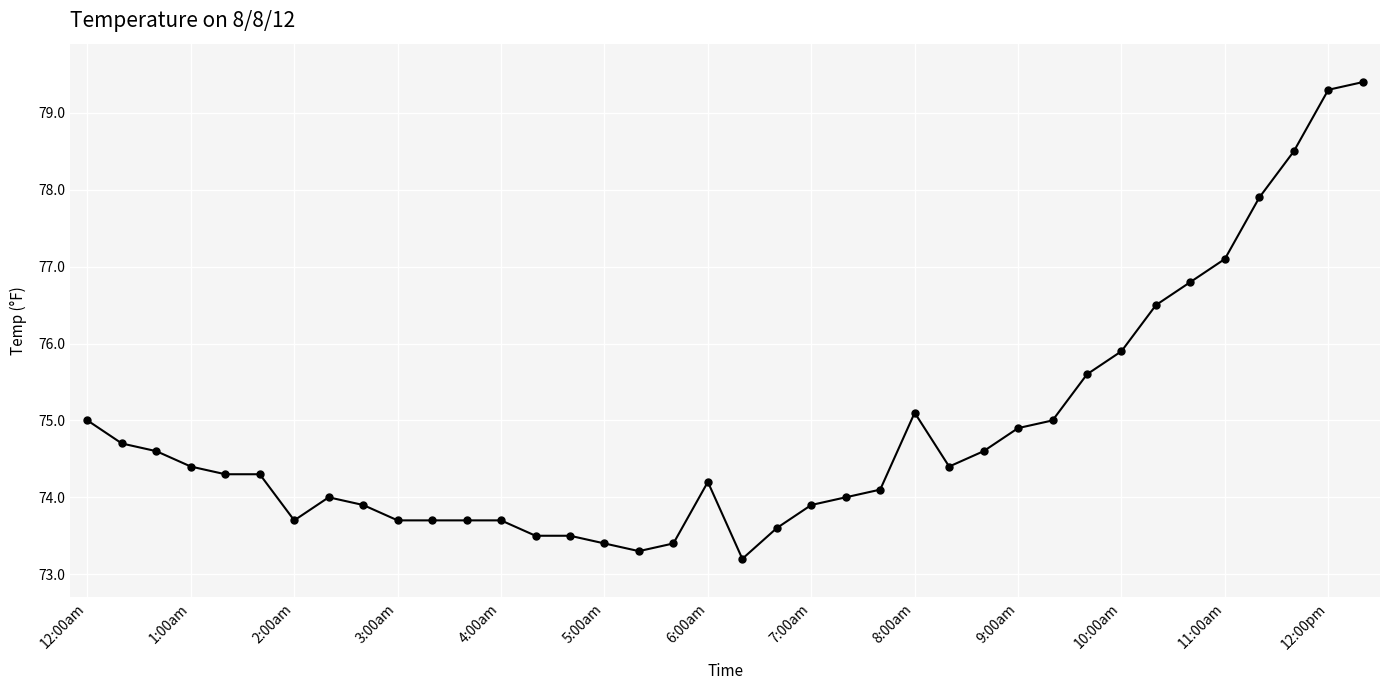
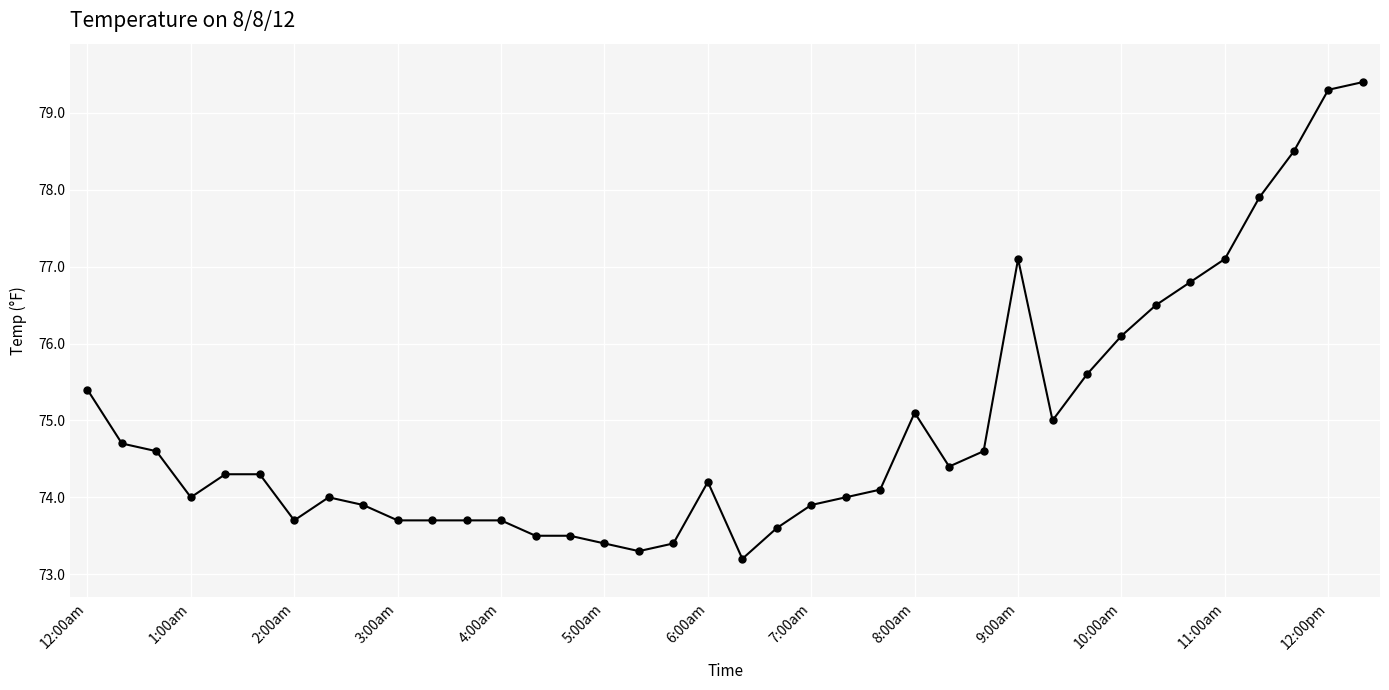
12:00am: 75.0 -> 75.4
1:00am: 74.4 -> 74.0
9:00am: 74.9 -> 77.1
10:00am: 75.9 -> 76.1
